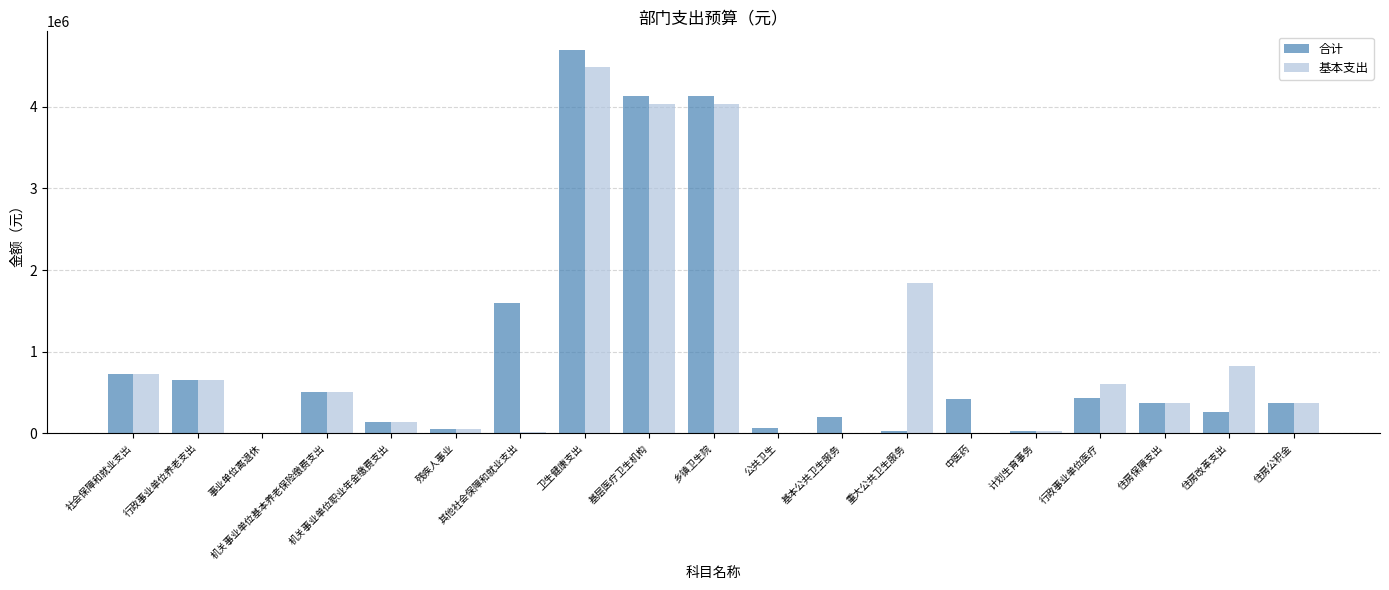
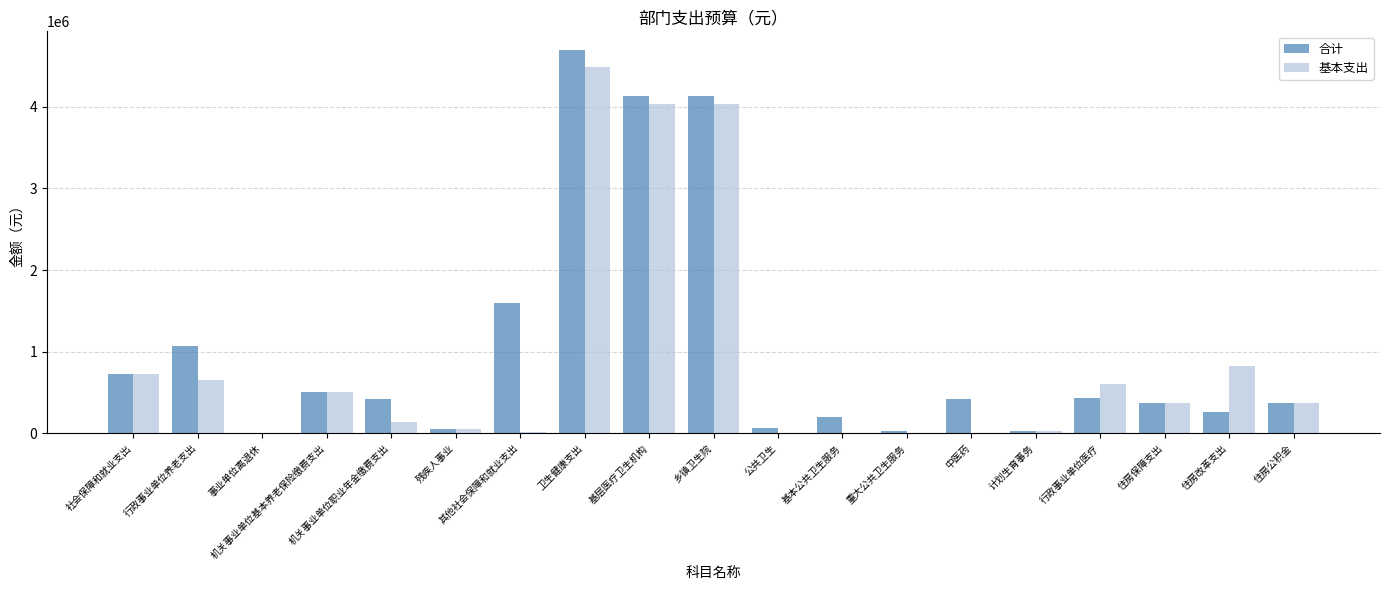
合计, 行政事业单位养老支出: 600000 -> 1100000
合计, 机关事业单位职业年金缴费支出: 100000 -> 400000
基本支出, 重大公共卫生服务: 1800000 -> 0
